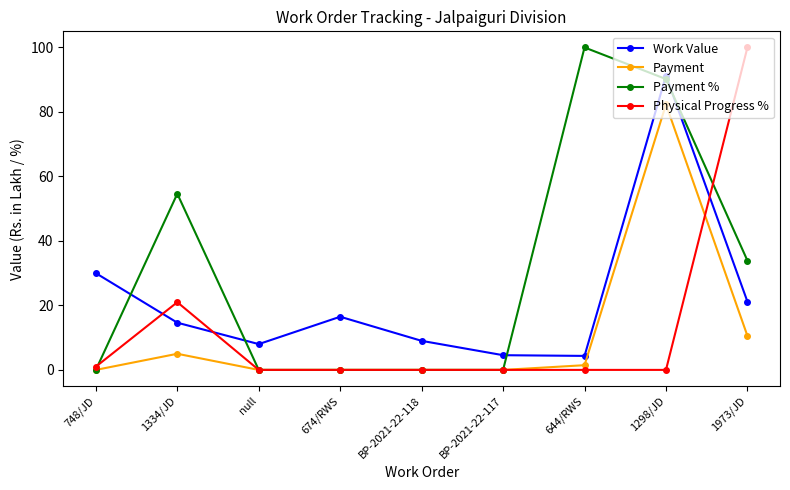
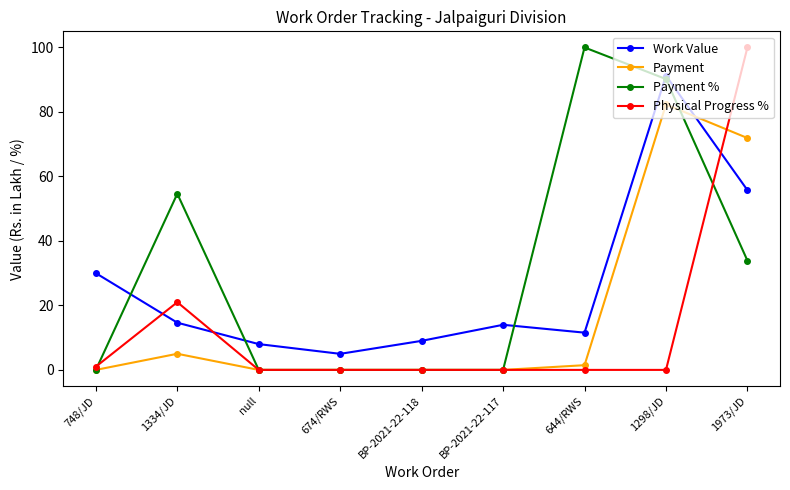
Work Value, 674/RWS: 16 -> 5
Work Value, BP-2021-22-117: 5 -> 14
Work Value, 644/RWS: 4 -> 12
Work Value, 1973/JD: 21 -> 56
Payment, 1973/JD: 11 -> 72
